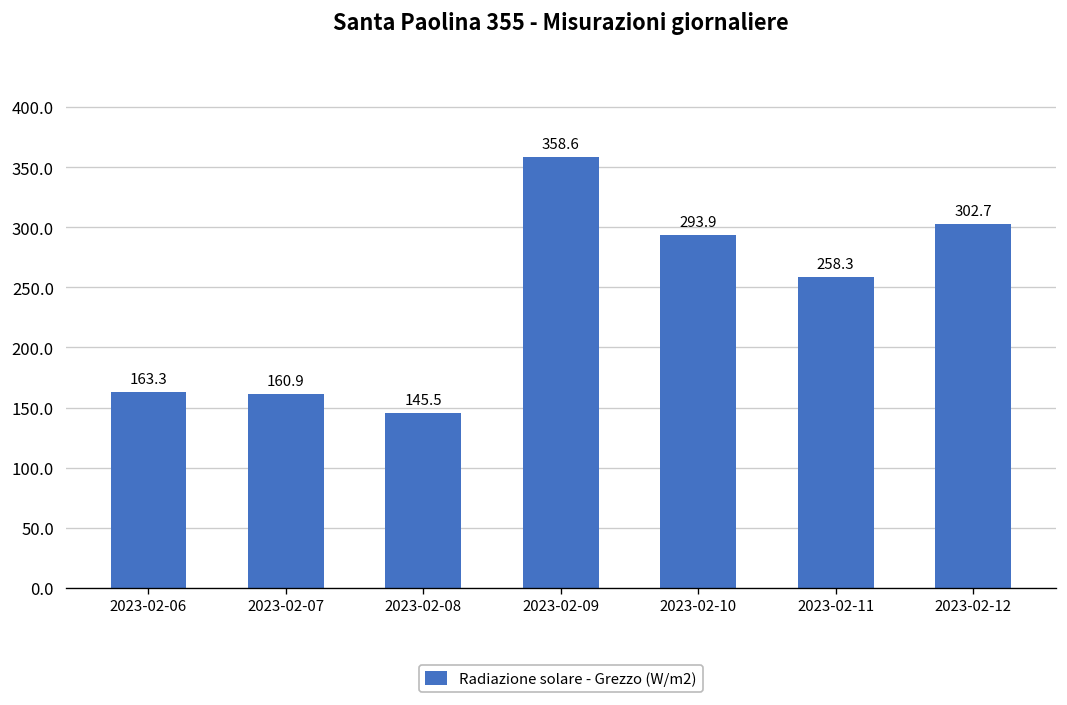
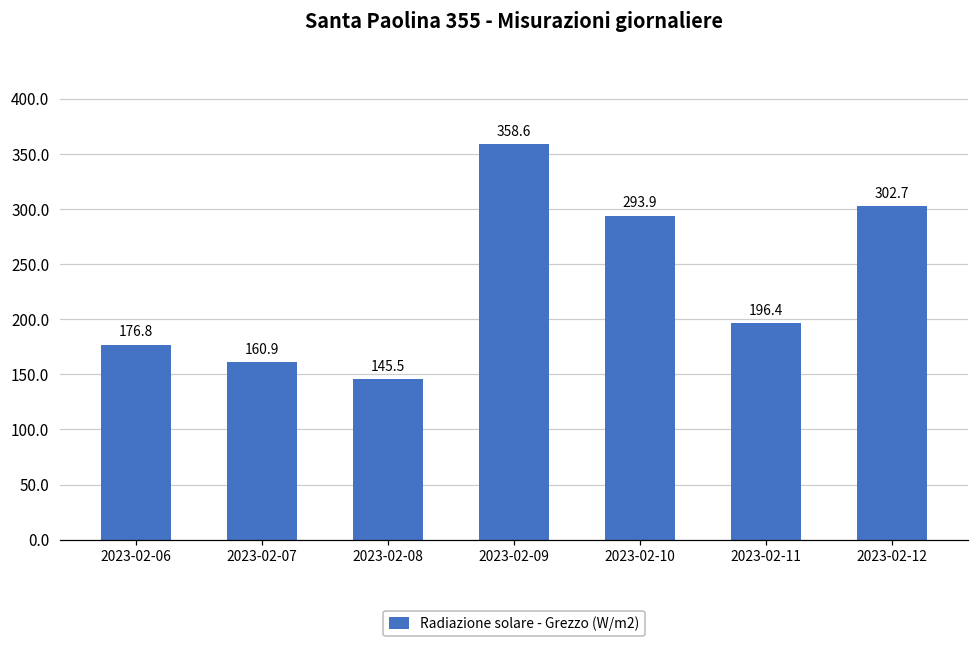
2023-02-06: 163.3 -> 176.8
2023-02-11: 258.3 -> 196.4
